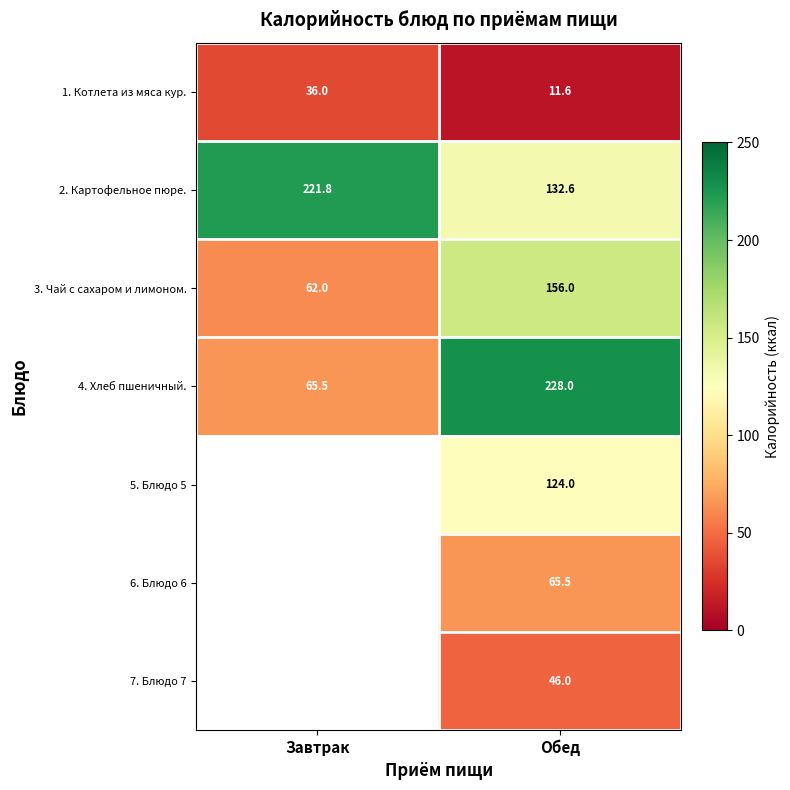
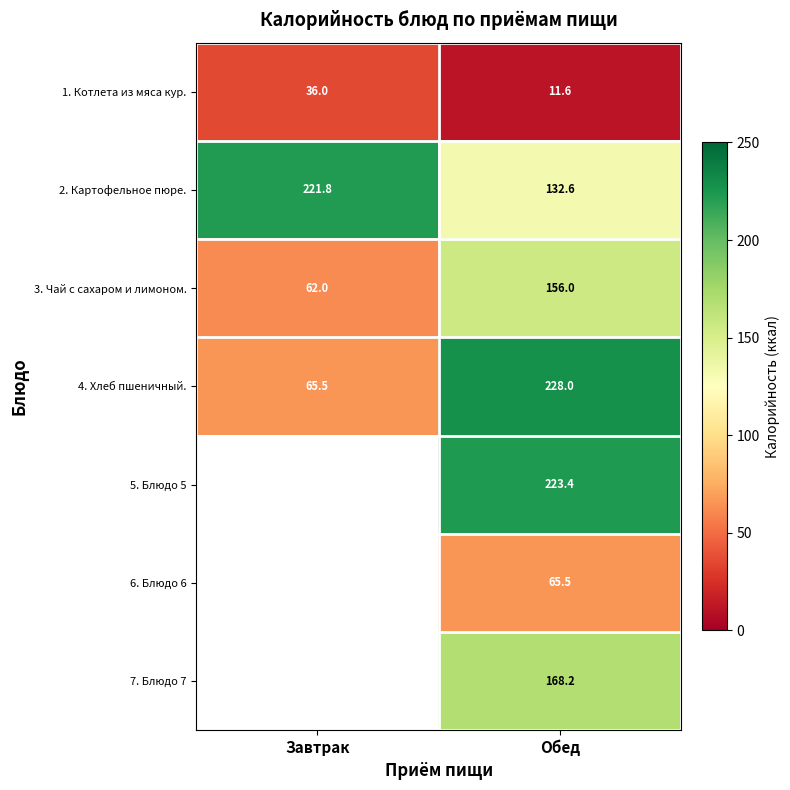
5. Блюдо 5, Обед: 124.0 -> 223.4
7. Блюдо 7, Обед: 46.0 -> 168.2
